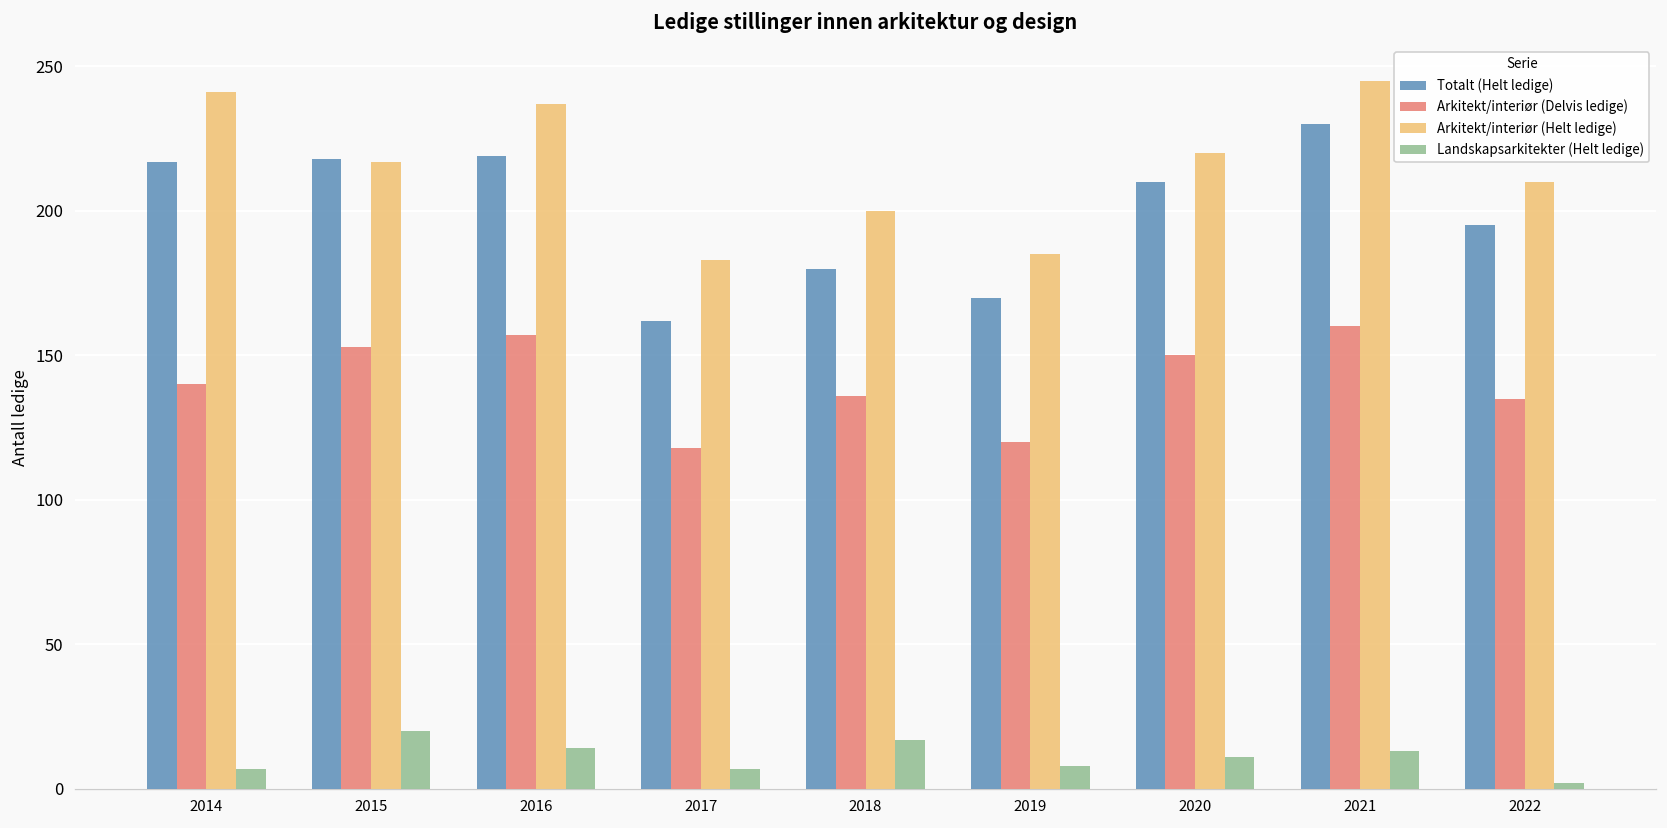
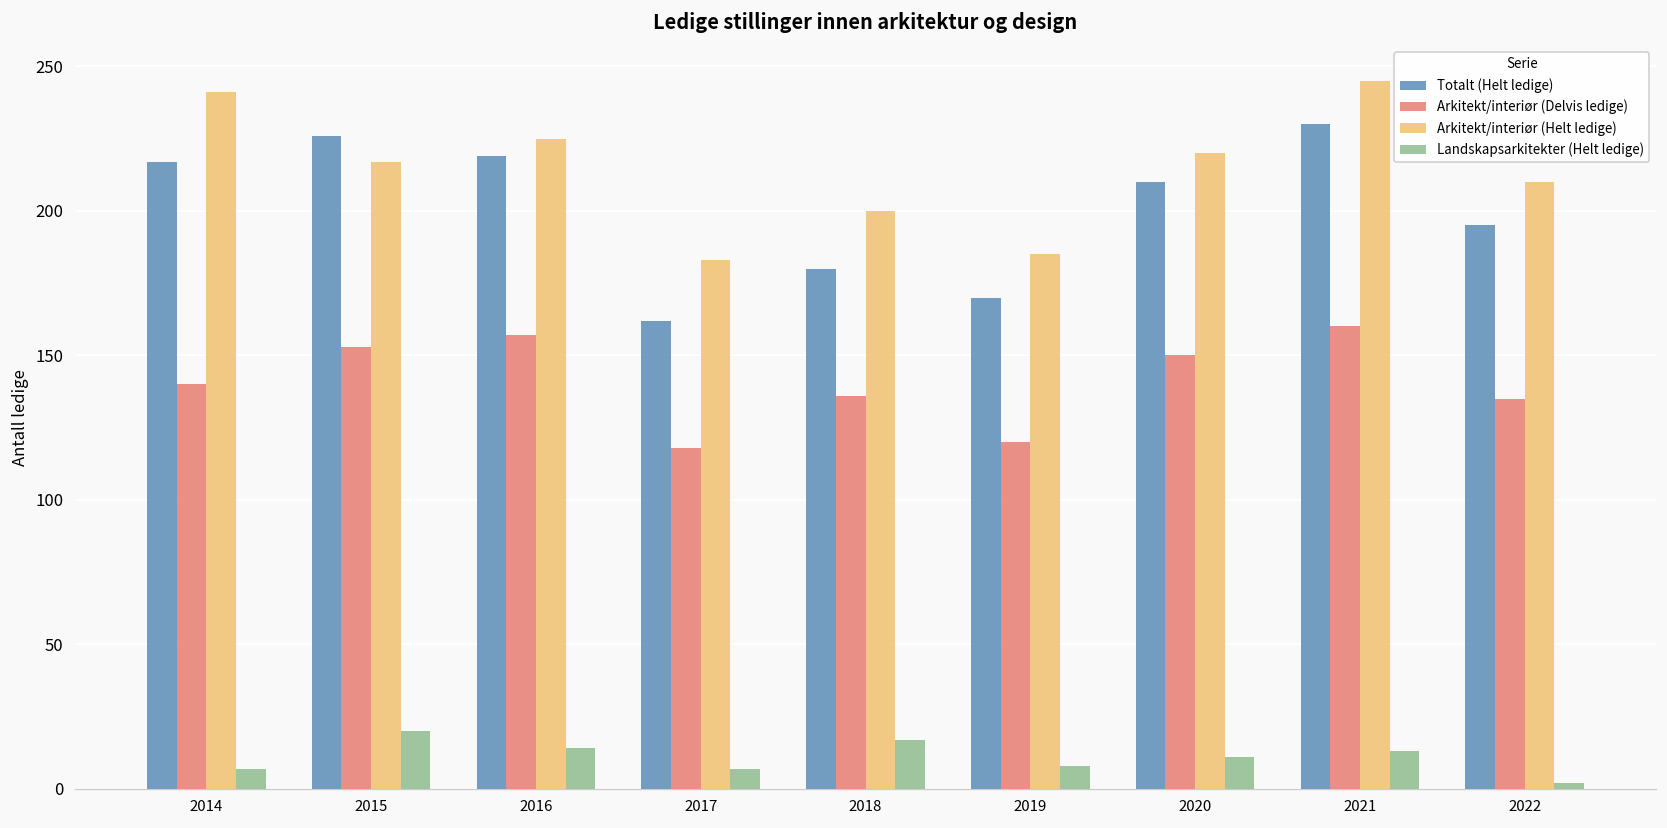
Totalt (Helt ledige), 2015: 218 -> 226
Arkitekt/interiør (Helt ledige), 2016: 237 -> 225
